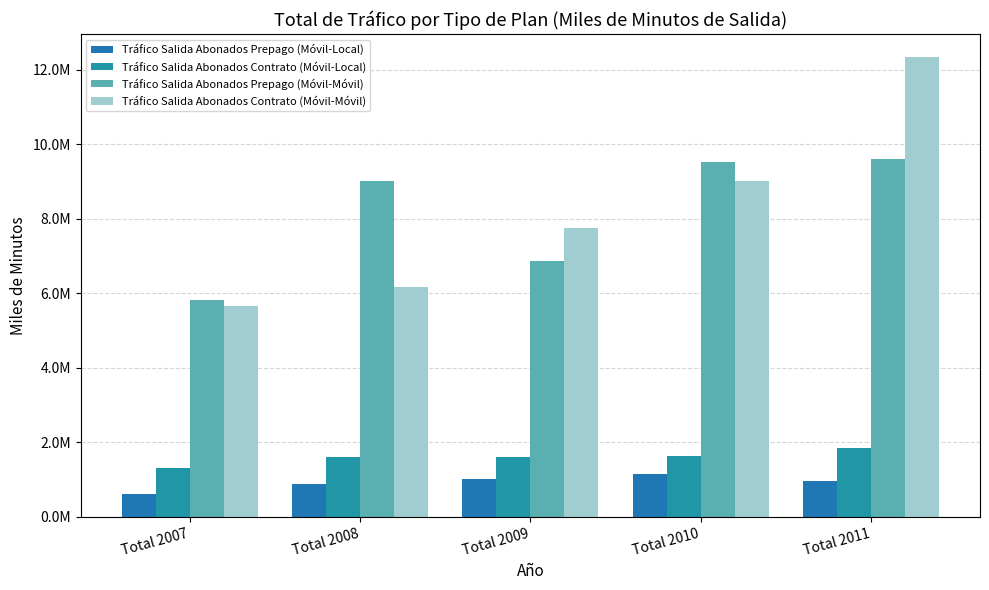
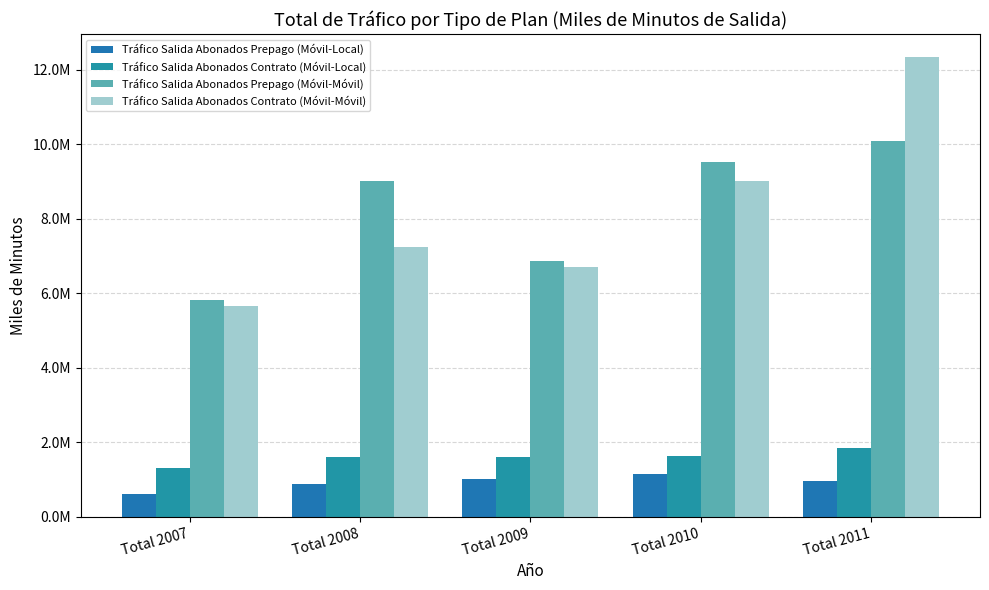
Tráfico Salida Abonados Contrato (Móvil-Móvil), Total 2008: 6200000 -> 7200000
Tráfico Salida Abonados Contrato (Móvil-Móvil), Total 2009: 7800000 -> 6700000
Tráfico Salida Abonados Prepago (Móvil-Móvil), Total 2011: 9600000 -> 10100000
